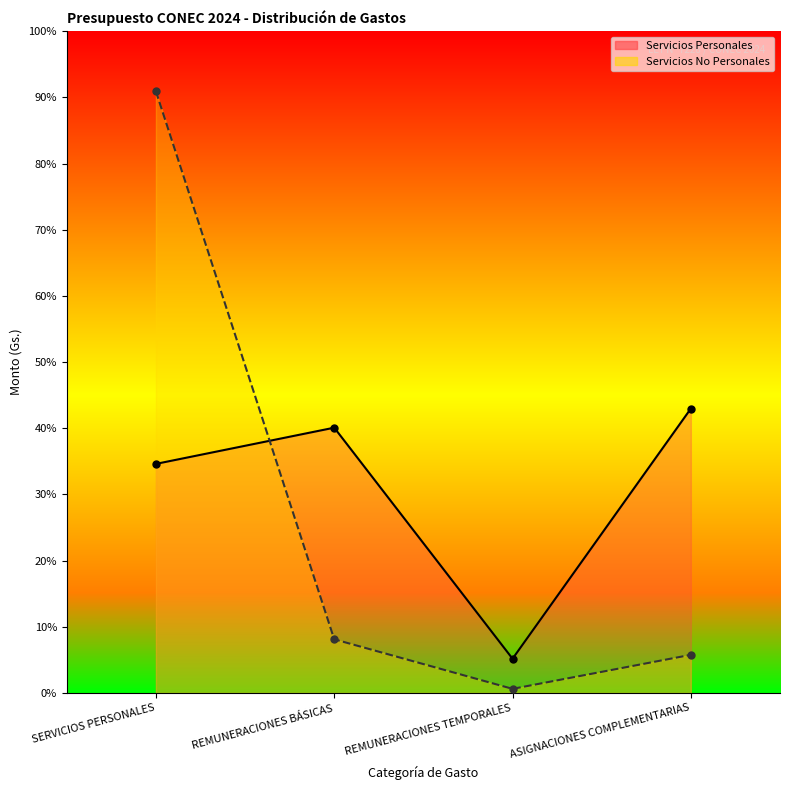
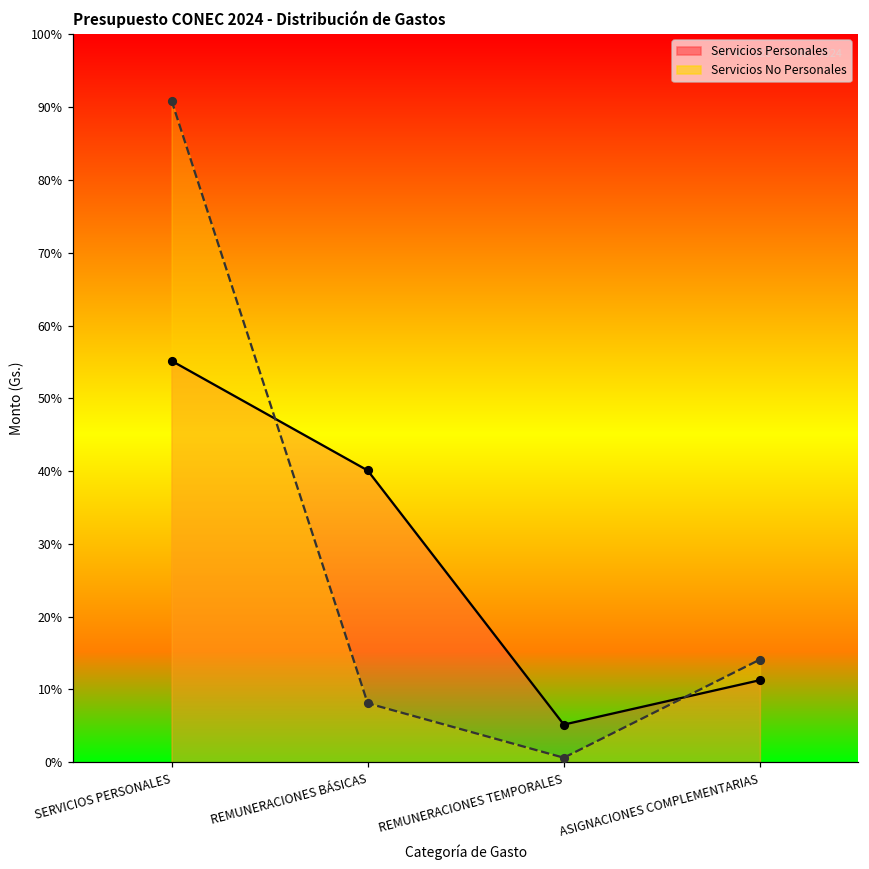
Servicios Personales, SERVICIOS PERSONALES: 35% -> 55%
Servicios Personales, ASIGNACIONES COMPLEMENTARIAS: 43% -> 11%
Servicios No Personales, ASIGNACIONES COMPLEMENTARIAS: 6% -> 14%
